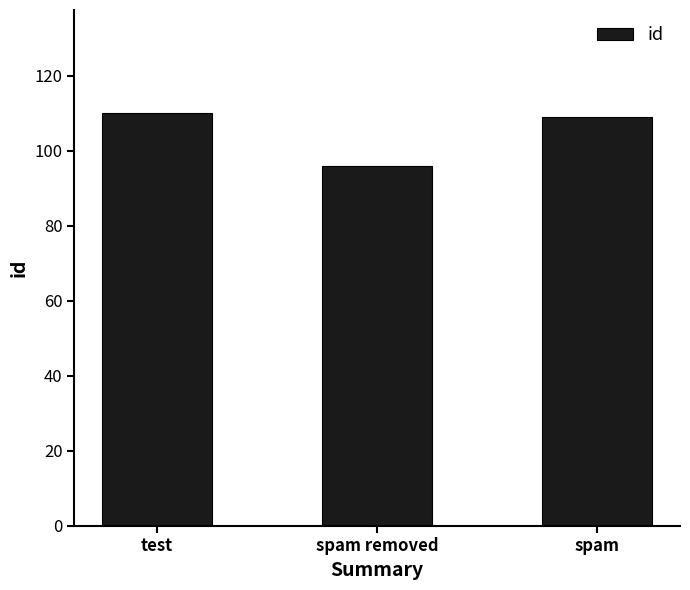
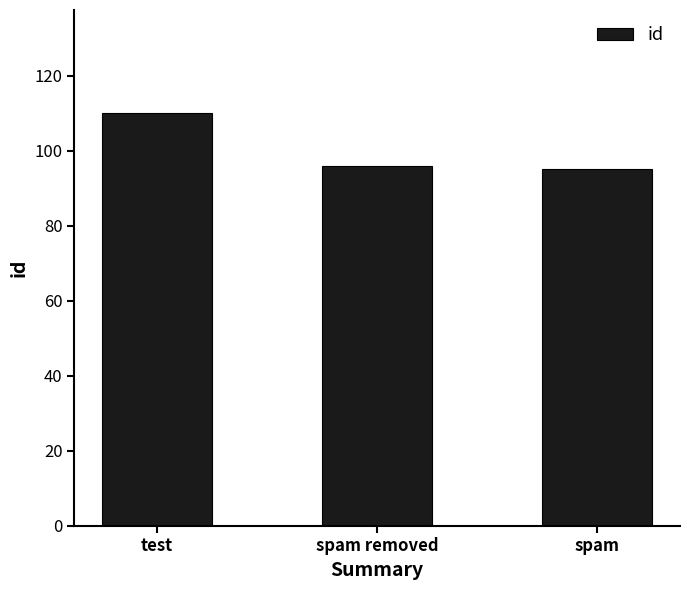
spam: 109 -> 95
